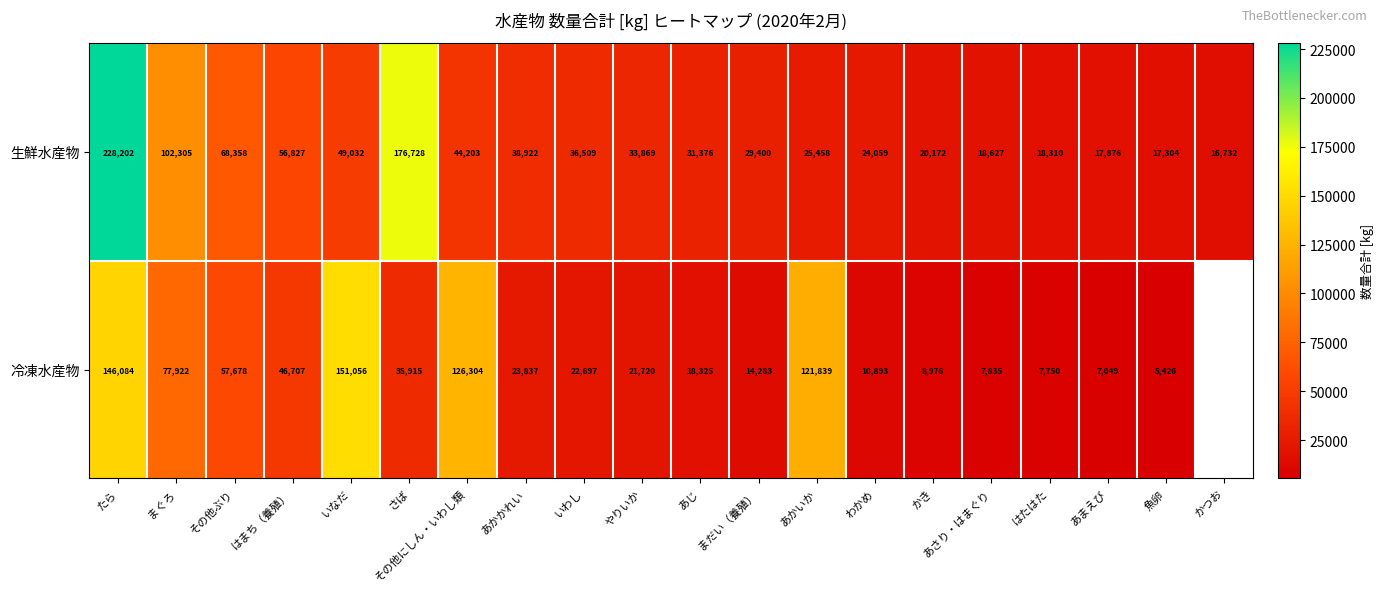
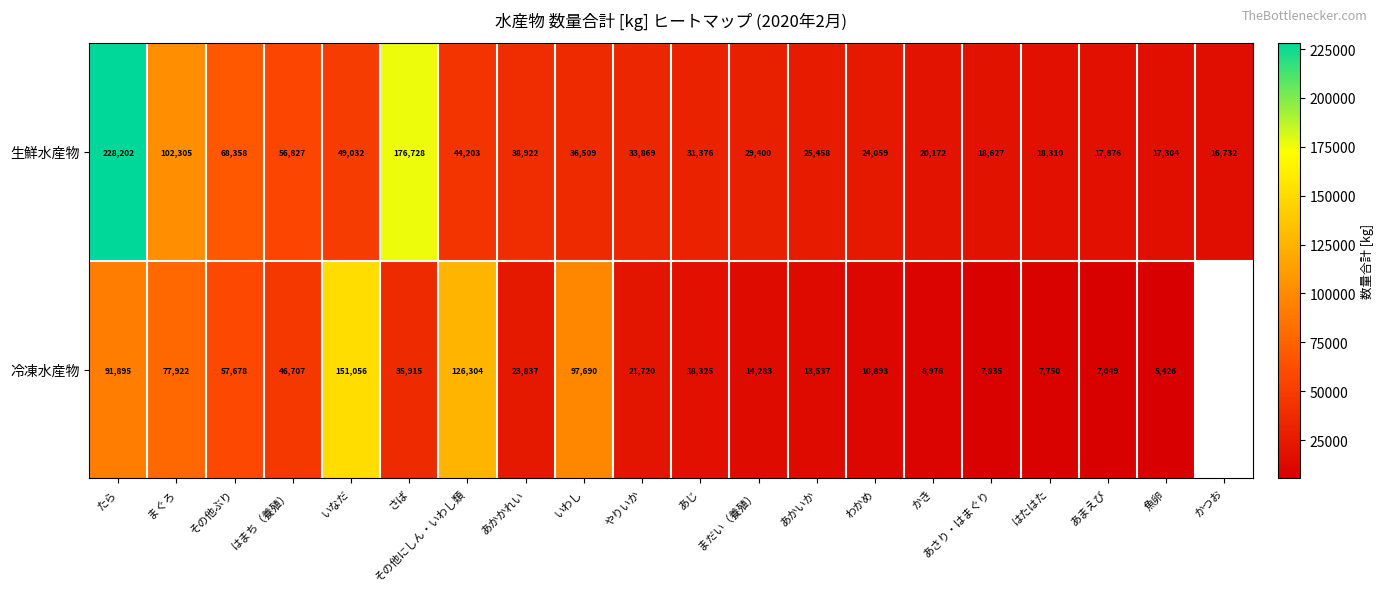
冷凍水産物, たら: 146,084 -> 91,895
冷凍水産物, いわし: 22,697 -> 97,690
冷凍水産物, あかいか: 121,839 -> 13,537
